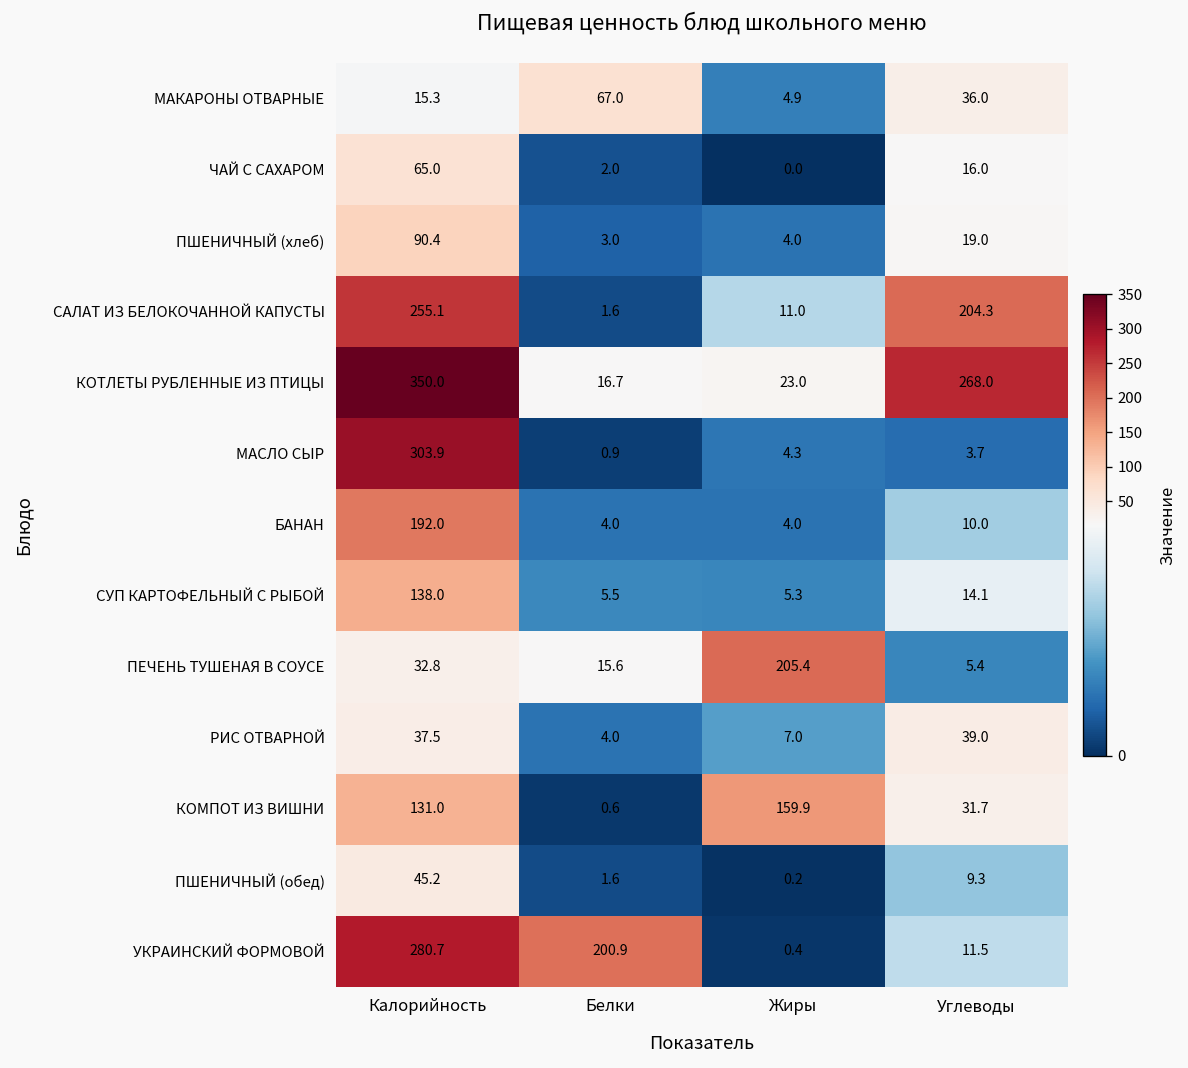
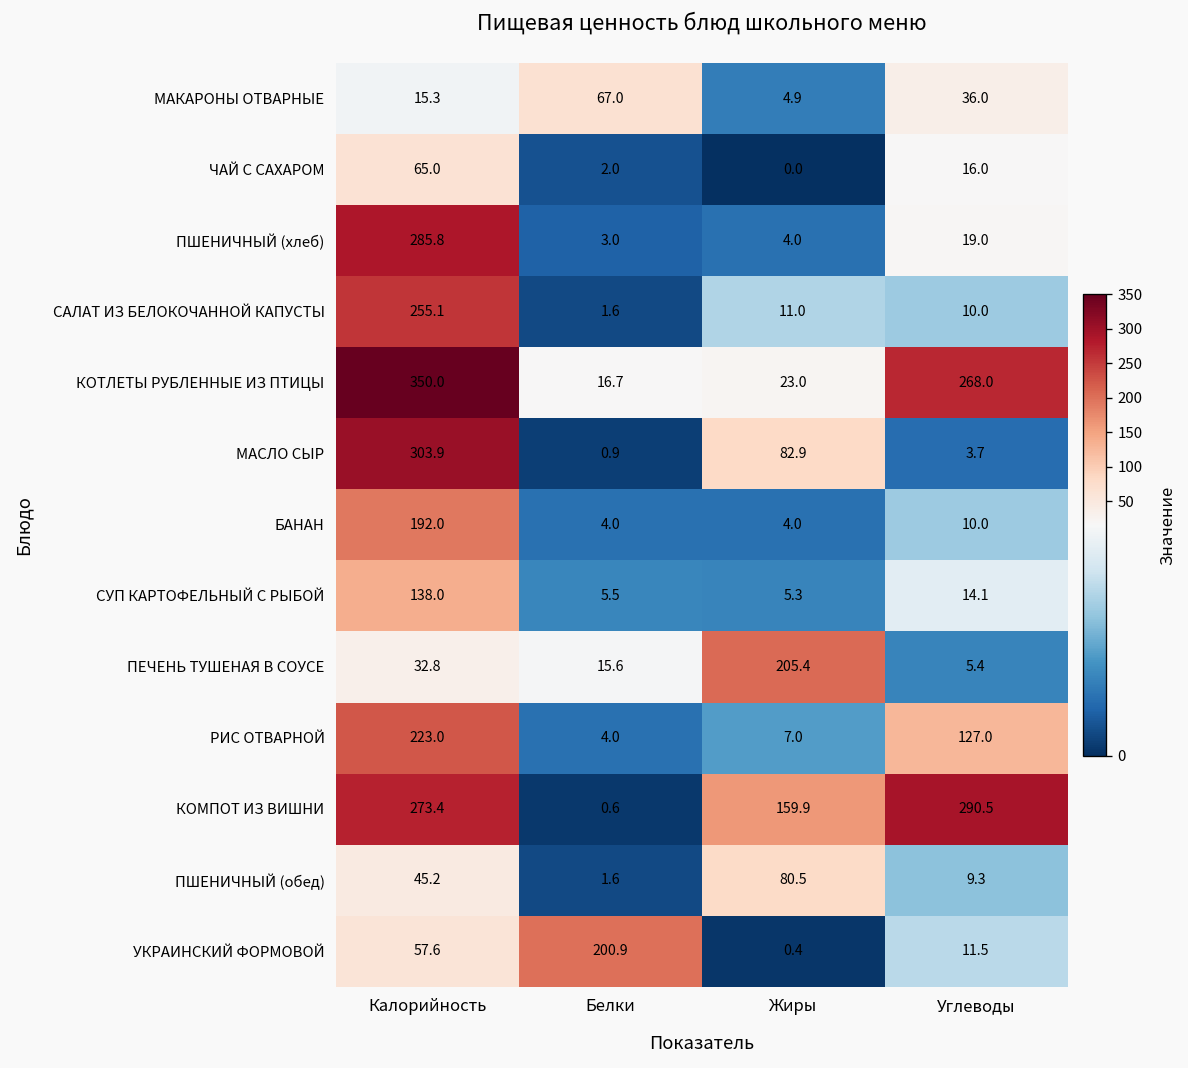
ПШЕНИЧНЫЙ (хлеб), Калорийность: 90.4 -> 285.8
САЛАТ ИЗ БЕЛОКОЧАННОЙ КАПУСТЫ, Углеводы: 204.3 -> 10.0
МАСЛО СЫР, Жиры: 4.3 -> 82.9
РИС ОТВАРНОЙ, Калорийность: 37.5 -> 223.0
РИС ОТВАРНОЙ, Углеводы: 39.0 -> 127.0
КОМПОТ ИЗ ВИШНИ, Калорийность: 131.0 -> 273.4
КОМПОТ ИЗ ВИШНИ, Углеводы: 31.7 -> 290.5
ПШЕНИЧНЫЙ (обед), Жиры: 0.2 -> 80.5
УКРАИНСКИЙ ФОРМОВОЙ, Калорийность: 280.7 -> 57.6
